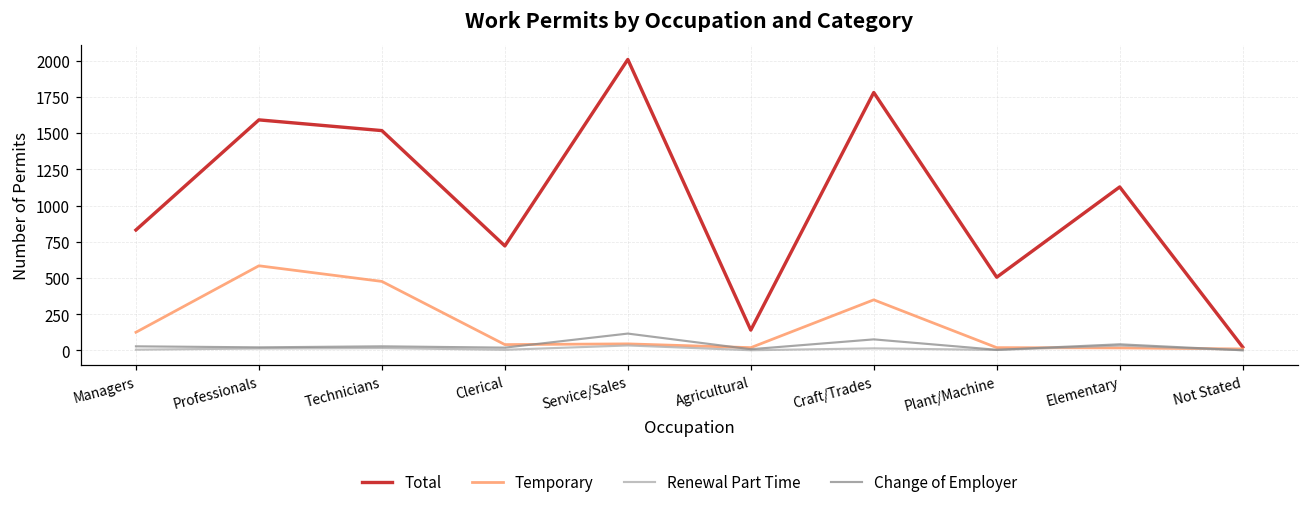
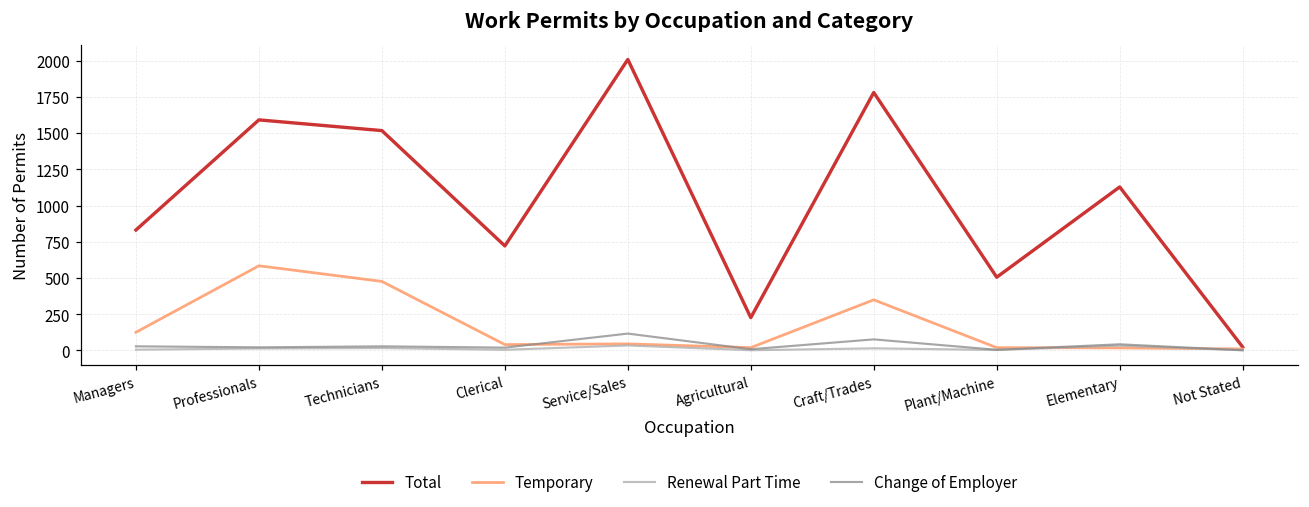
Total, Agricultural: 140 -> 230
